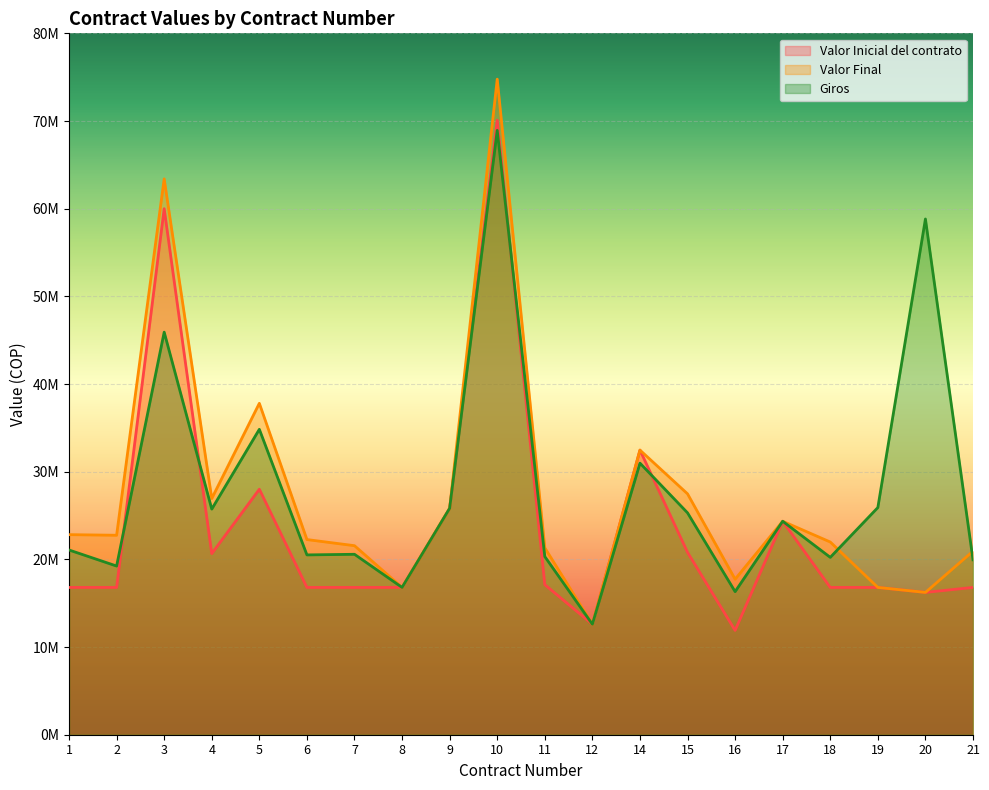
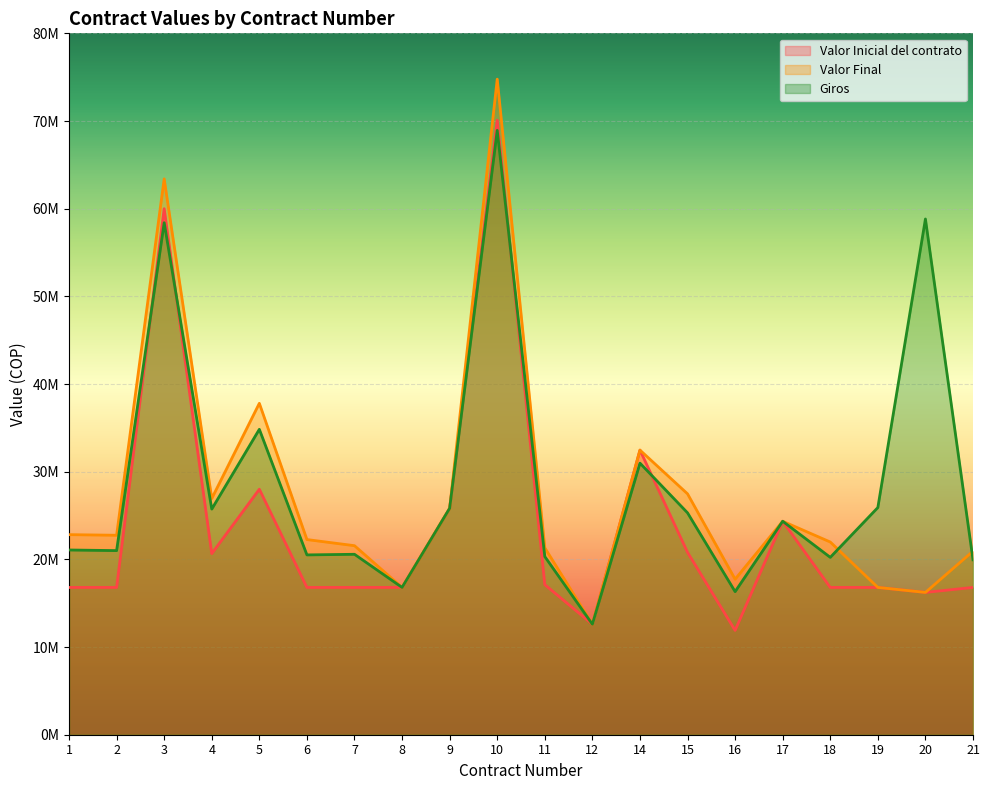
Giros, 2: 19000000 -> 21000000
Giros, 3: 46000000 -> 58000000
